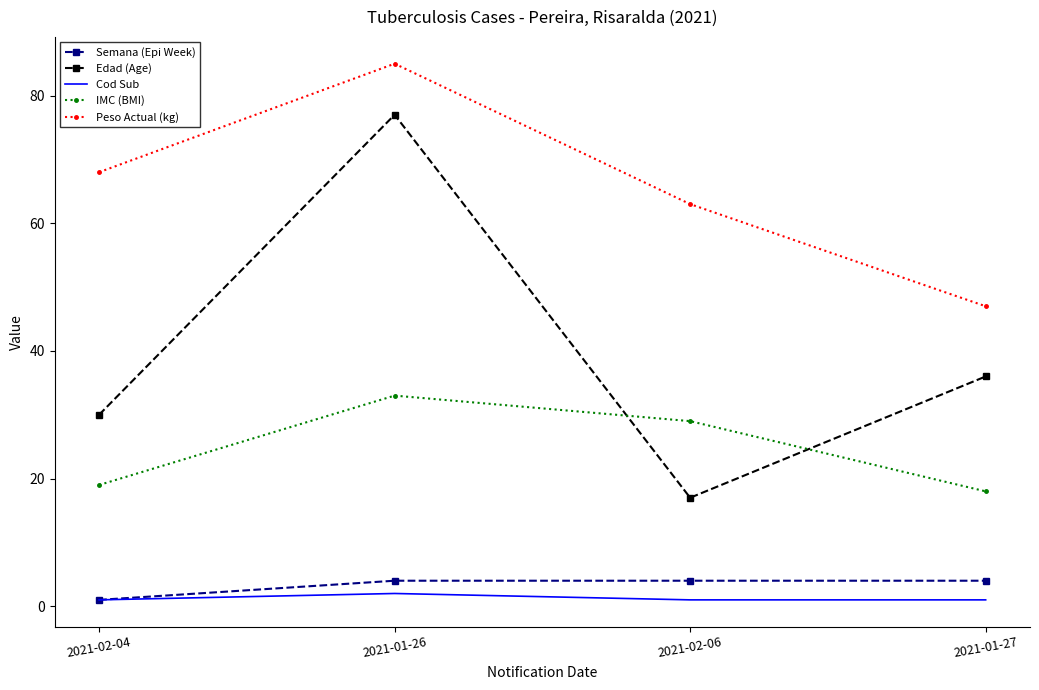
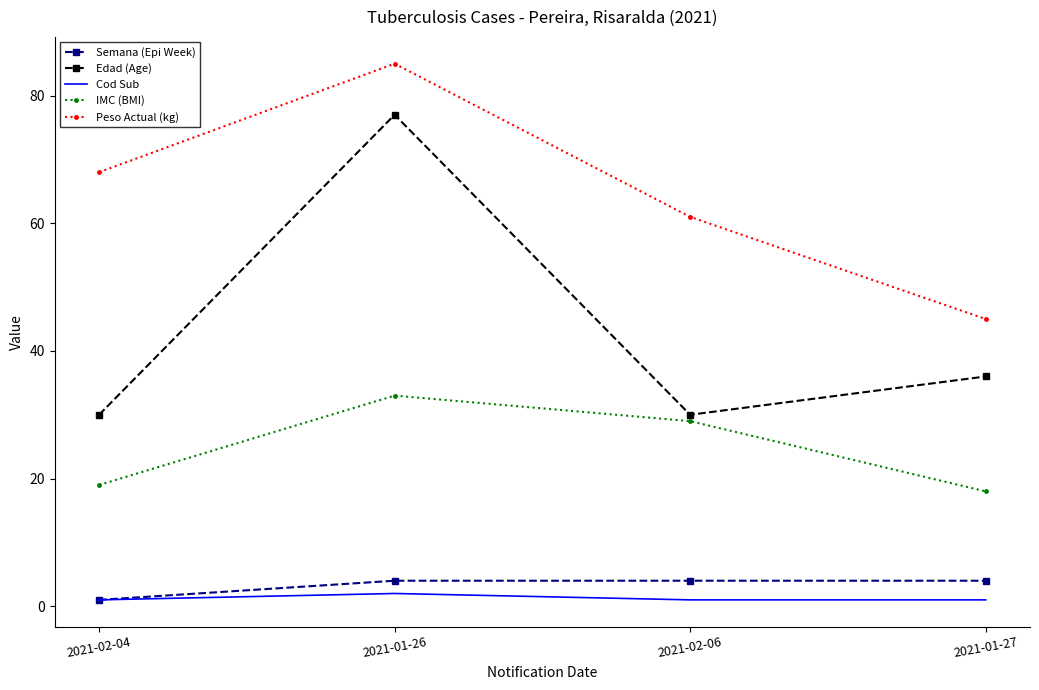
Edad (Age), 2021-02-06: 17 -> 30
Peso Actual (kg), 2021-02-06: 63 -> 61
Peso Actual (kg), 2021-01-27: 47 -> 45
